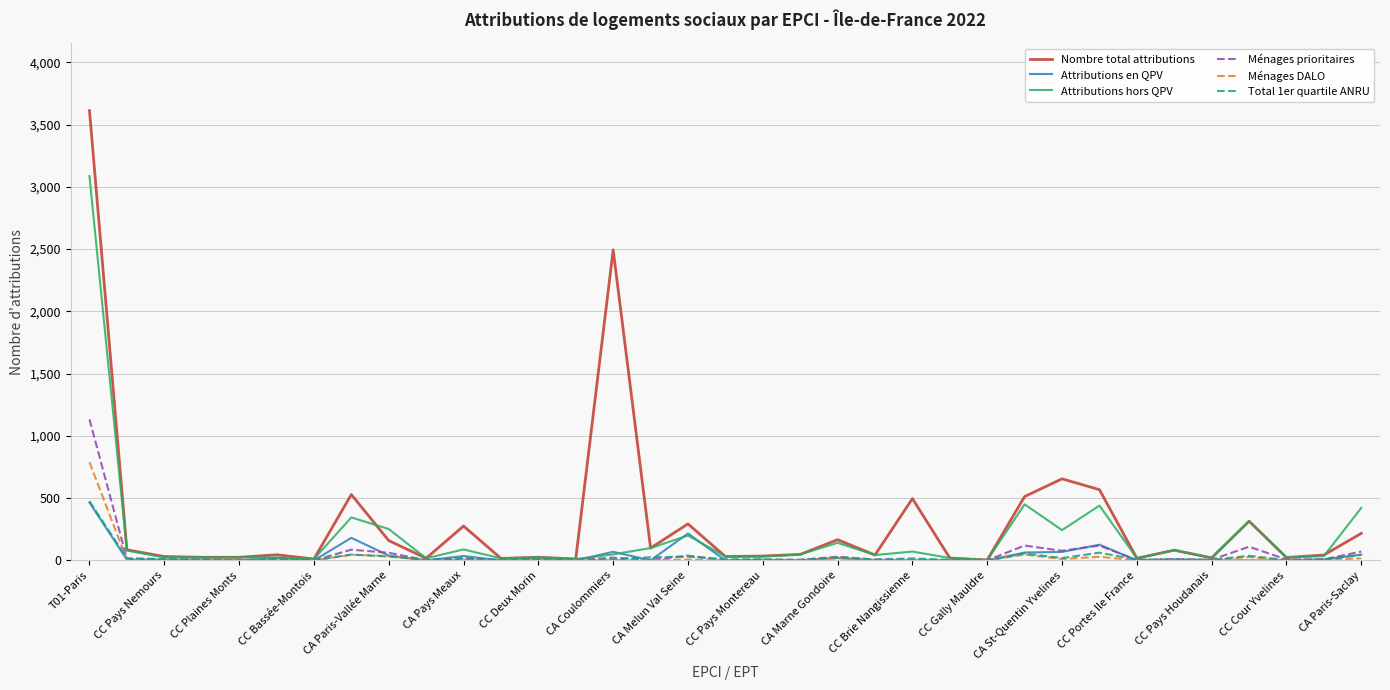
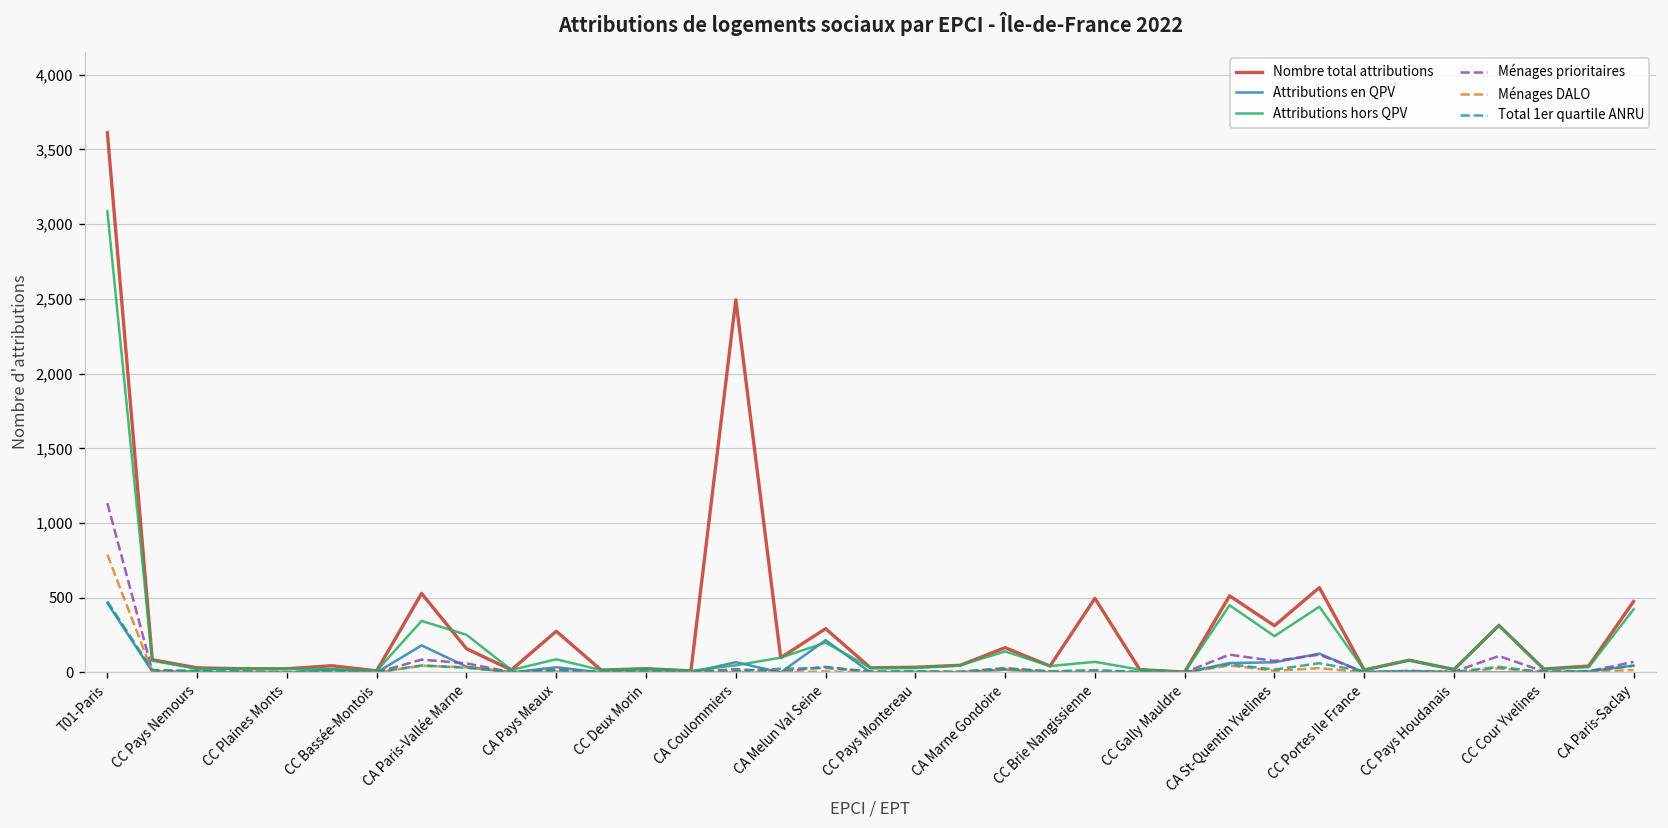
Nombre total attributions, CA St-Quentin Yvelines: 660 -> 310
Nombre total attributions, CA Paris-Saclay: 220 -> 480
